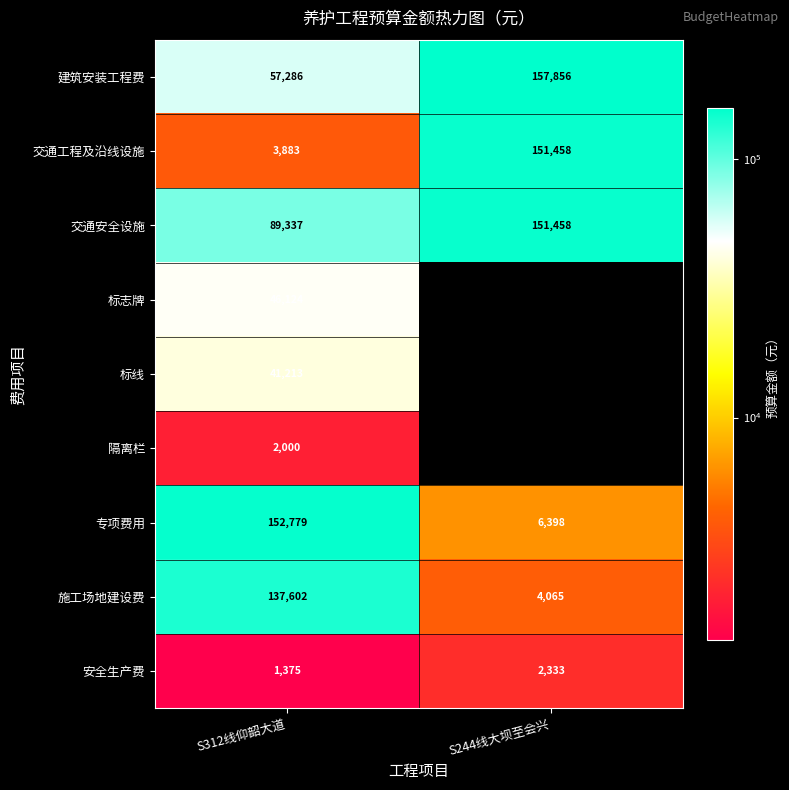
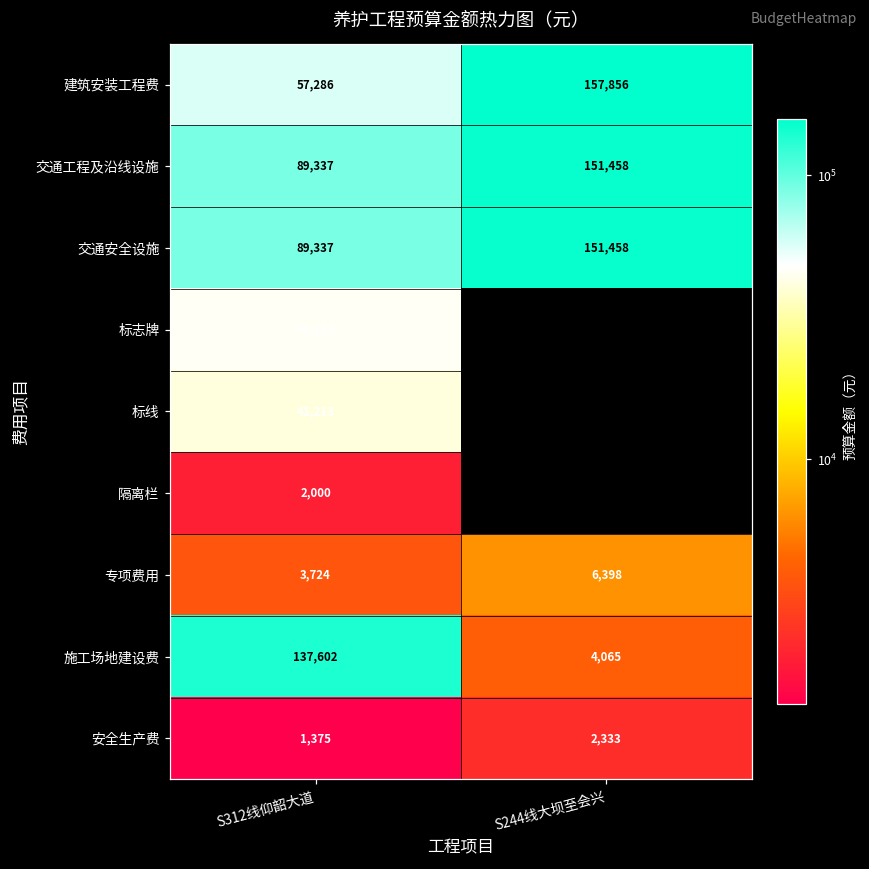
交通工程及沿线设施, S312线仰韶大道: 3,883 -> 89,337
专项费用, S312线仰韶大道: 152,779 -> 3,724
